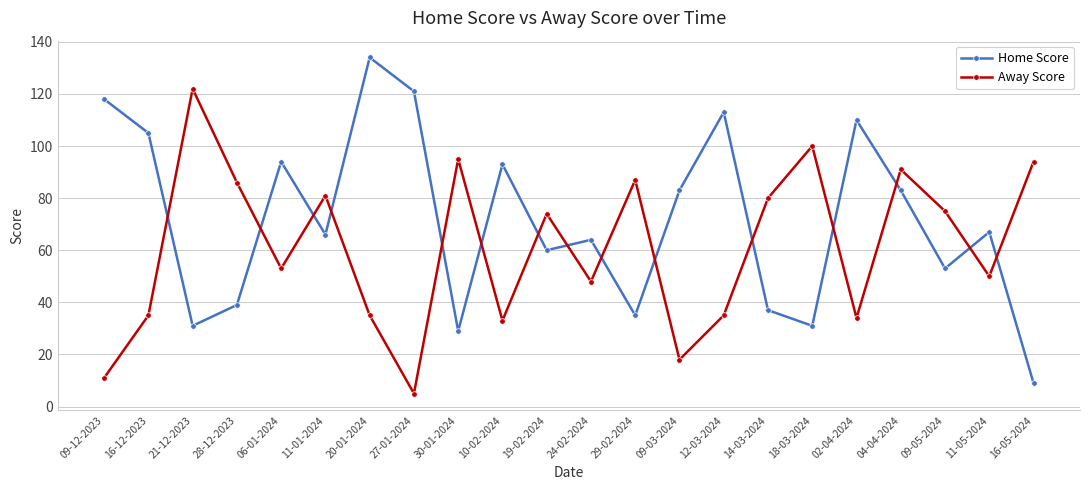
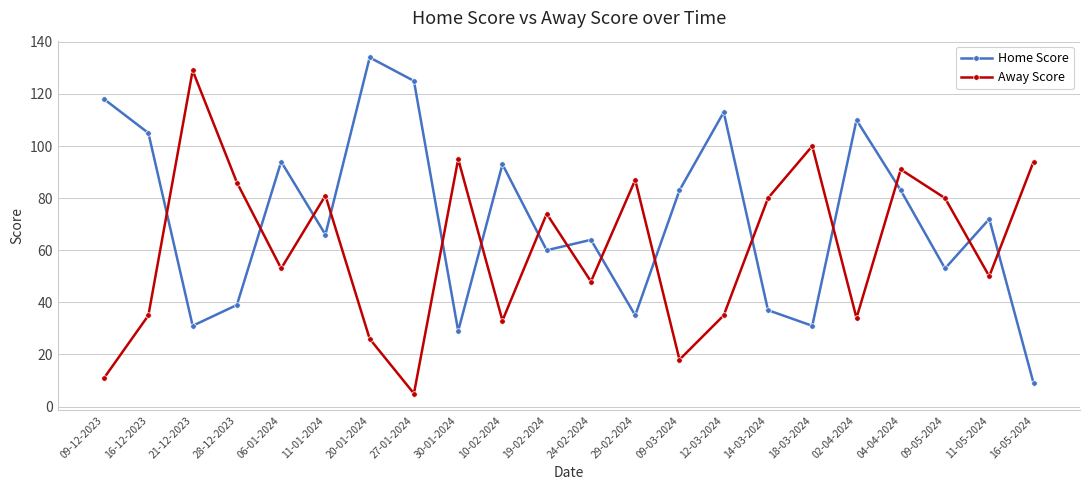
Away Score, 21-12-2023: 122 -> 129
Away Score, 20-01-2024: 35 -> 26
Home Score, 27-01-2024: 121 -> 125
Away Score, 09-05-2024: 75 -> 80
Home Score, 11-05-2024: 67 -> 72
